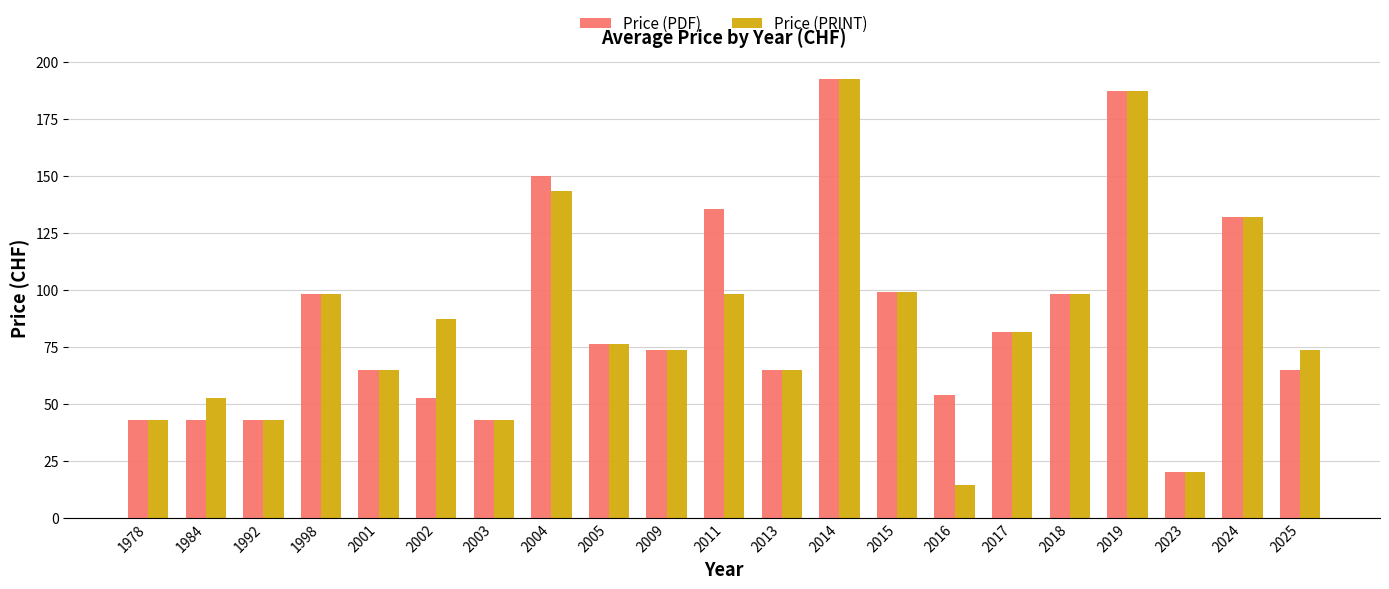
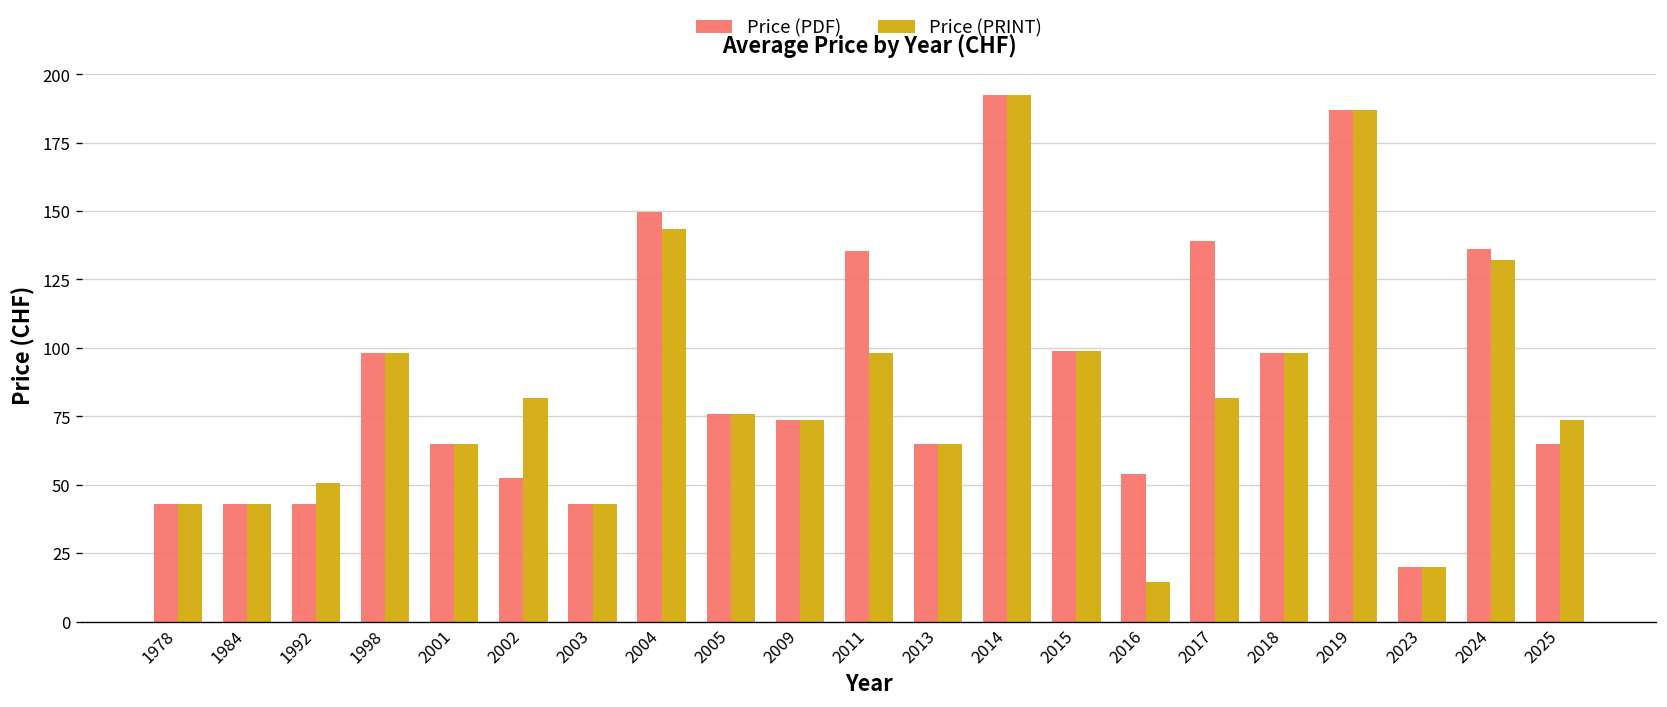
Price (PRINT), 1984: 52 -> 43
Price (PRINT), 1992: 43 -> 51
Price (PRINT), 2002: 87 -> 82
Price (PDF), 2017: 82 -> 139
Price (PDF), 2024: 132 -> 136
